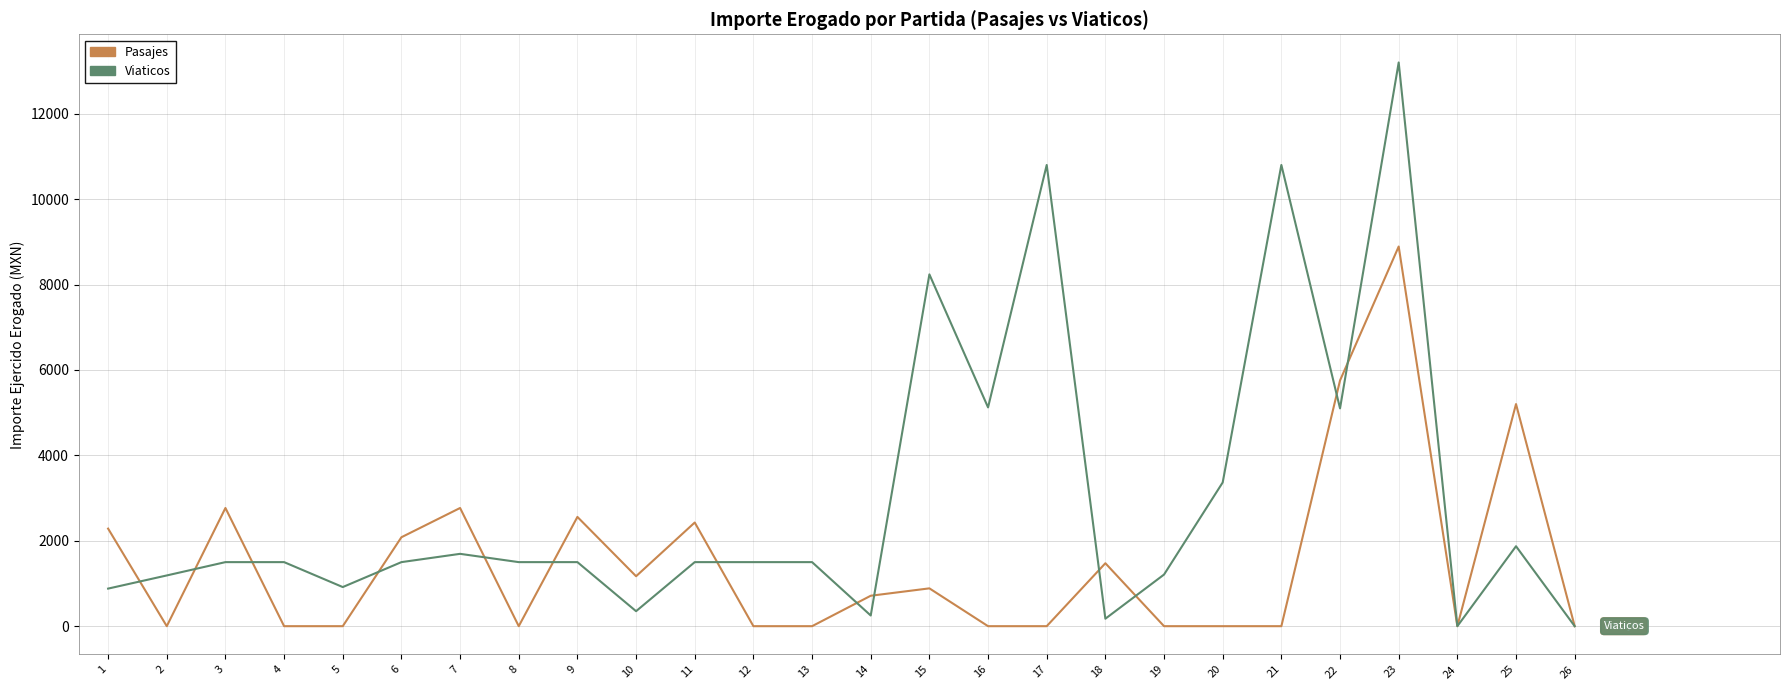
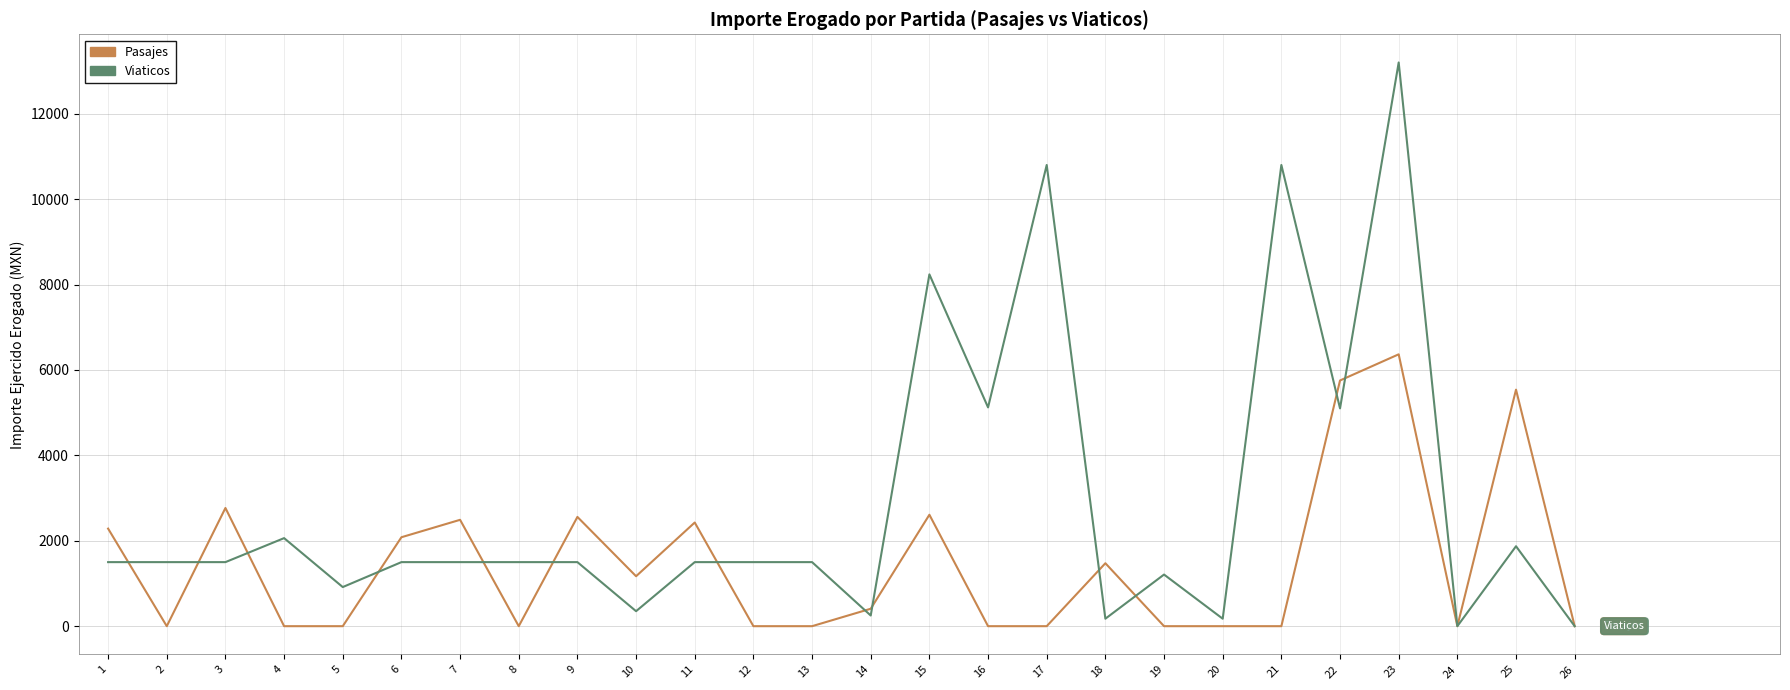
Viaticos, 1: 900 -> 1500
Viaticos, 2: 1200 -> 1500
Viaticos, 4: 1500 -> 2100
Pasajes, 7: 2800 -> 2500
Viaticos, 7: 1700 -> 1500
Pasajes, 14: 700 -> 400
Pasajes, 15: 900 -> 2600
Viaticos, 20: 3400 -> 200
Pasajes, 23: 8900 -> 6400
Pasajes, 25: 5200 -> 5500
